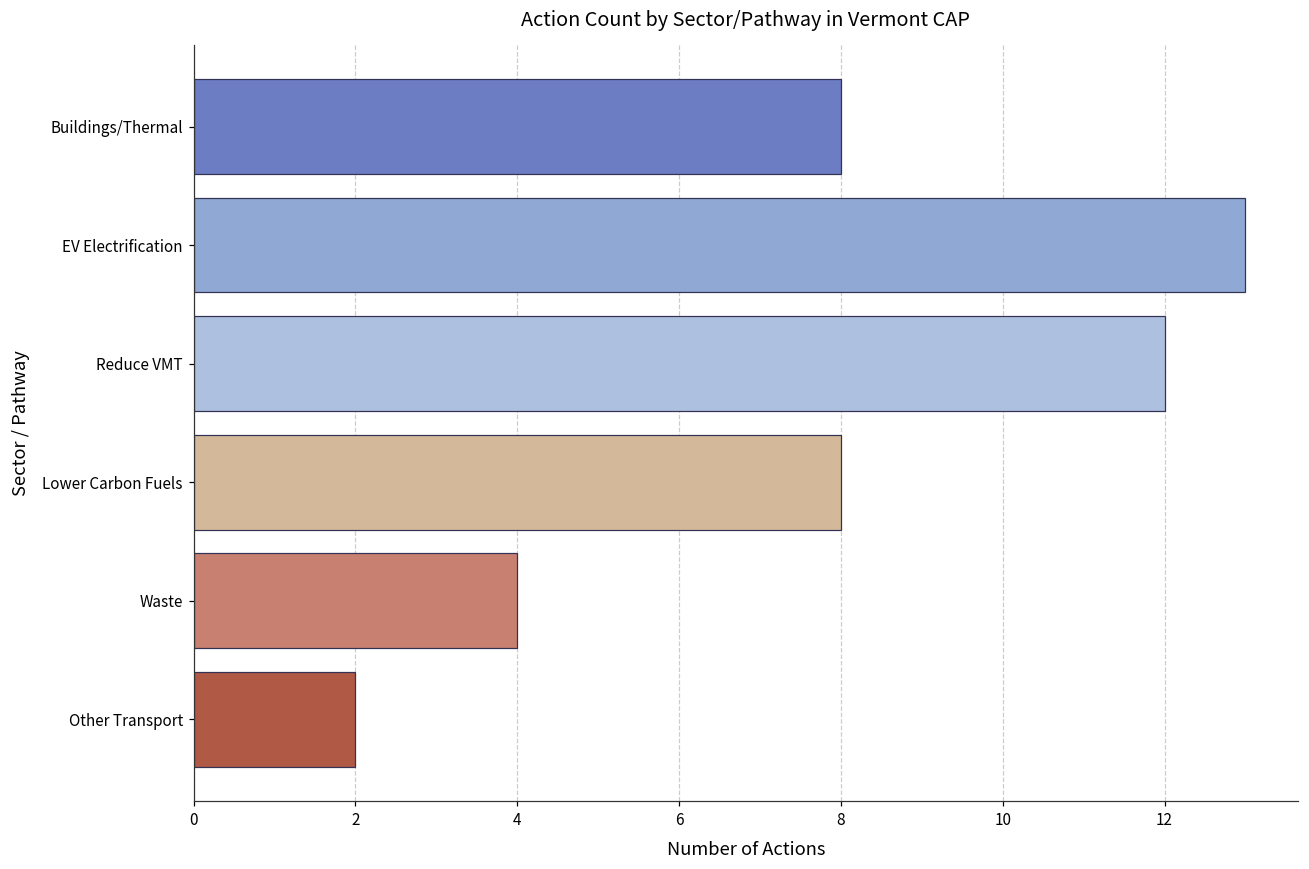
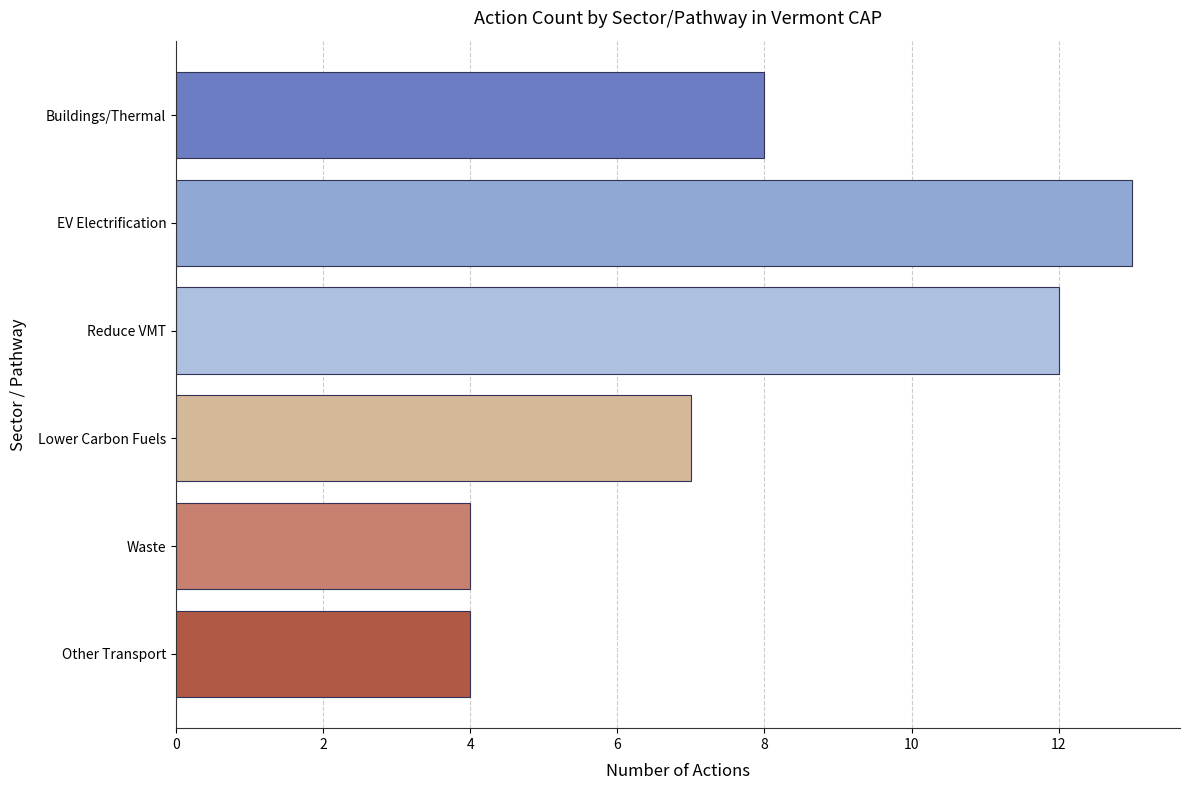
Lower Carbon Fuels: 8 -> 7
Other Transport: 2 -> 4
